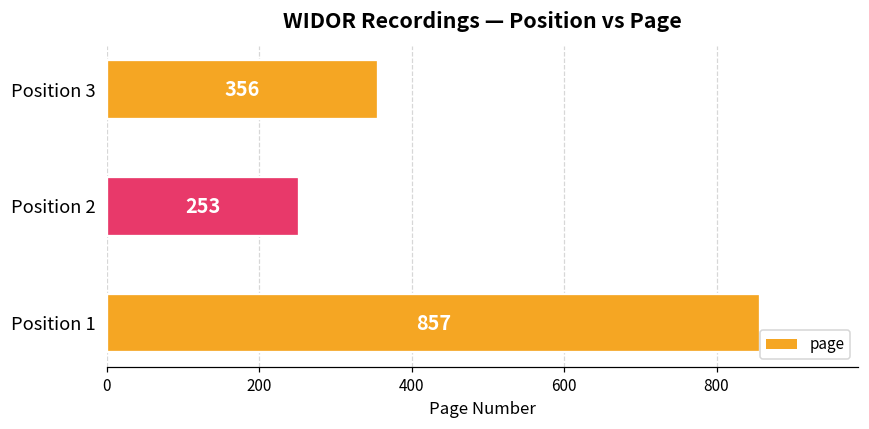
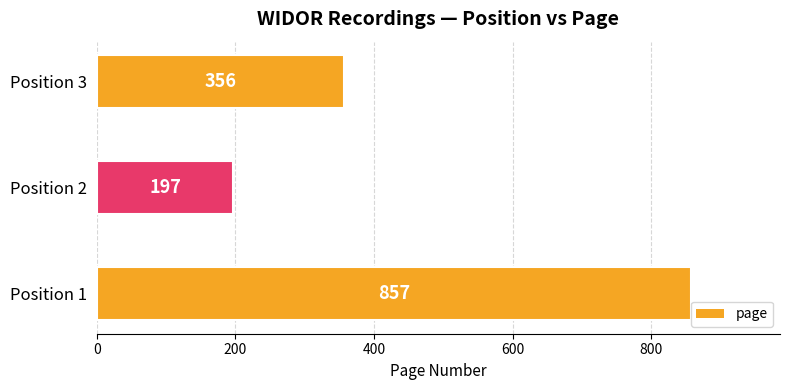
Position 2: 253 -> 197
